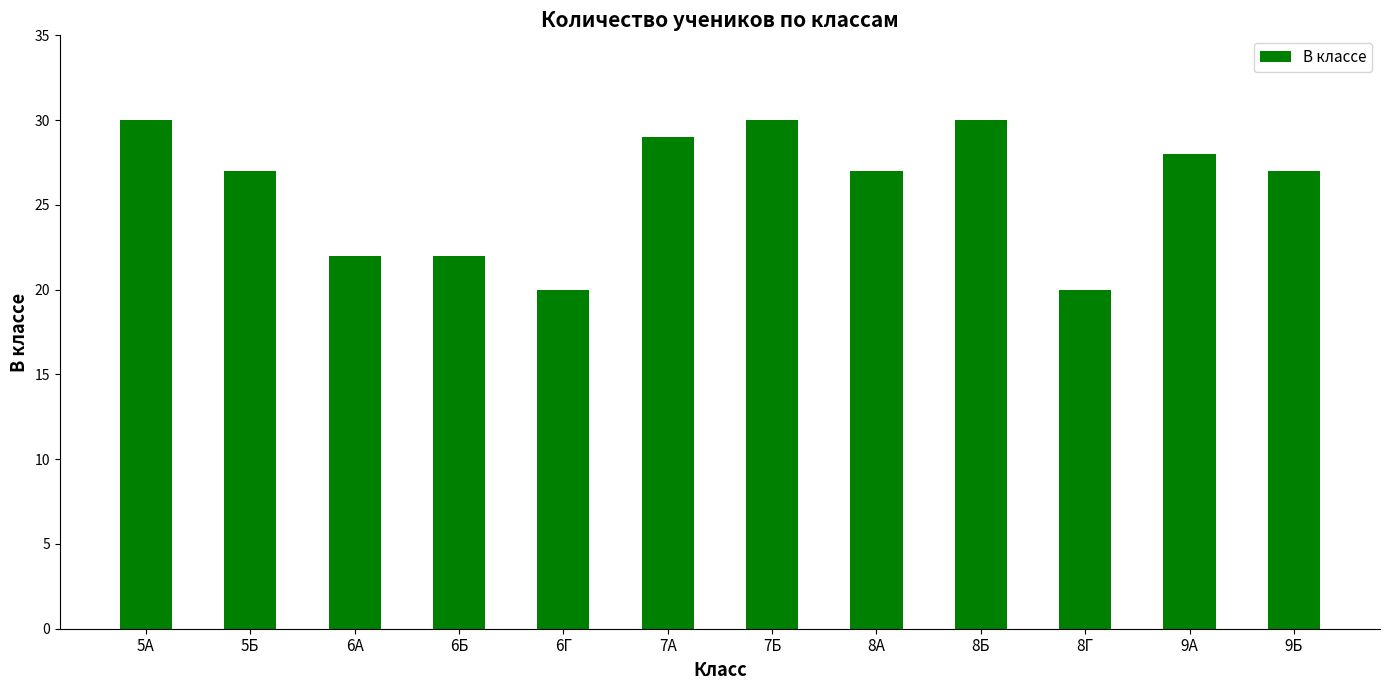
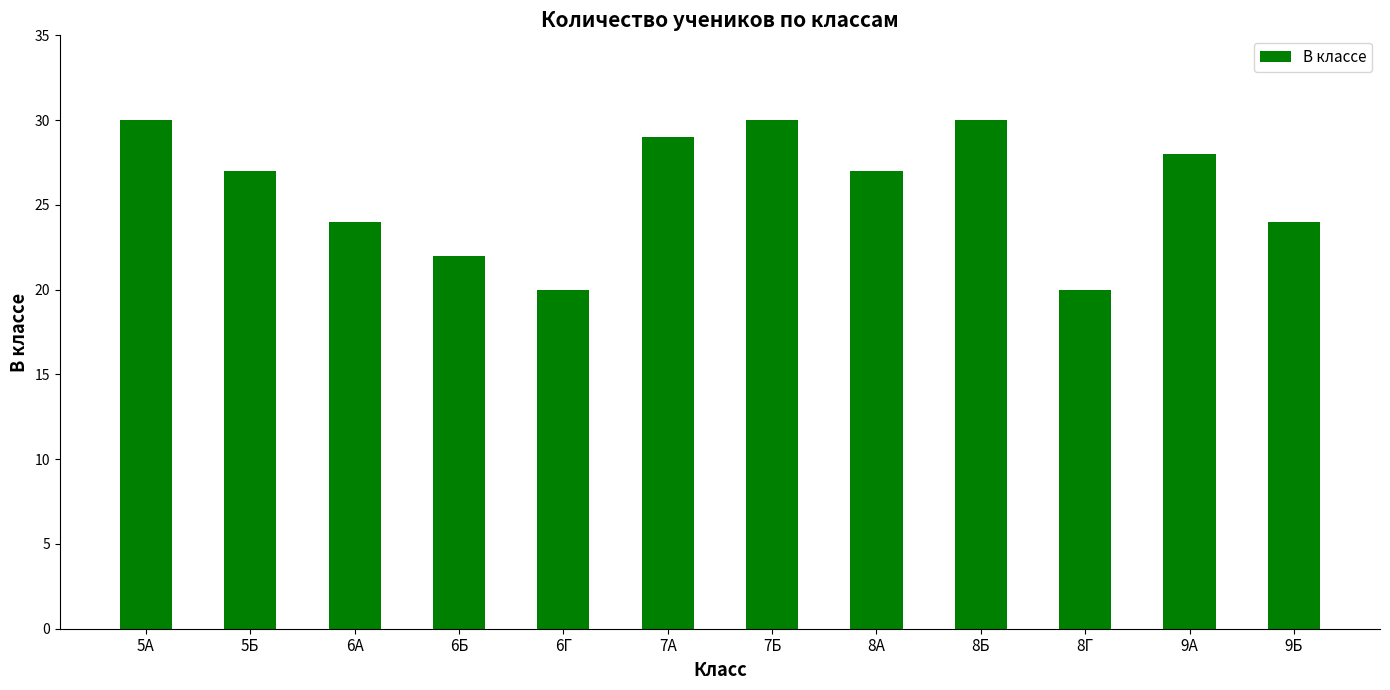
6А: 22 -> 24
9Б: 27 -> 24
